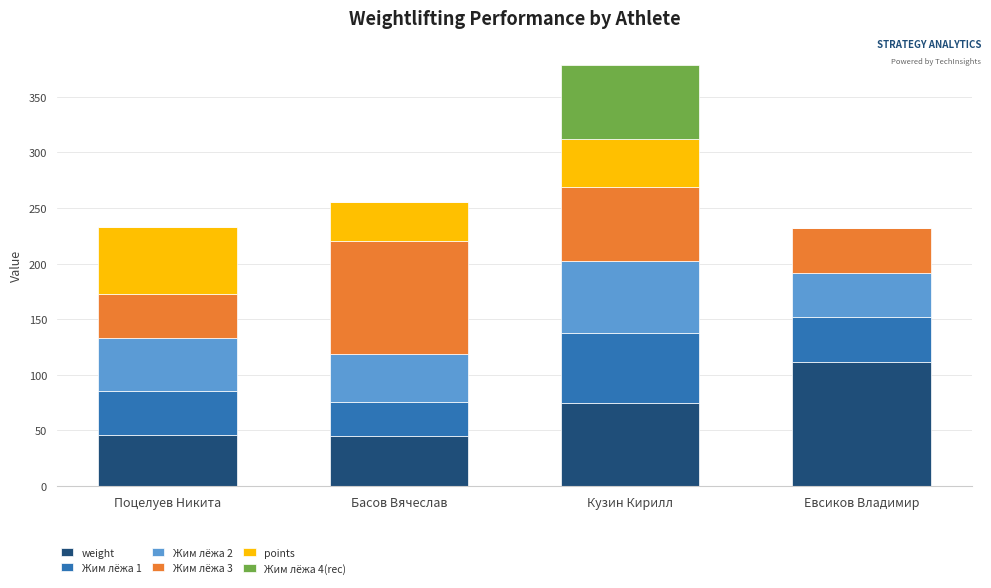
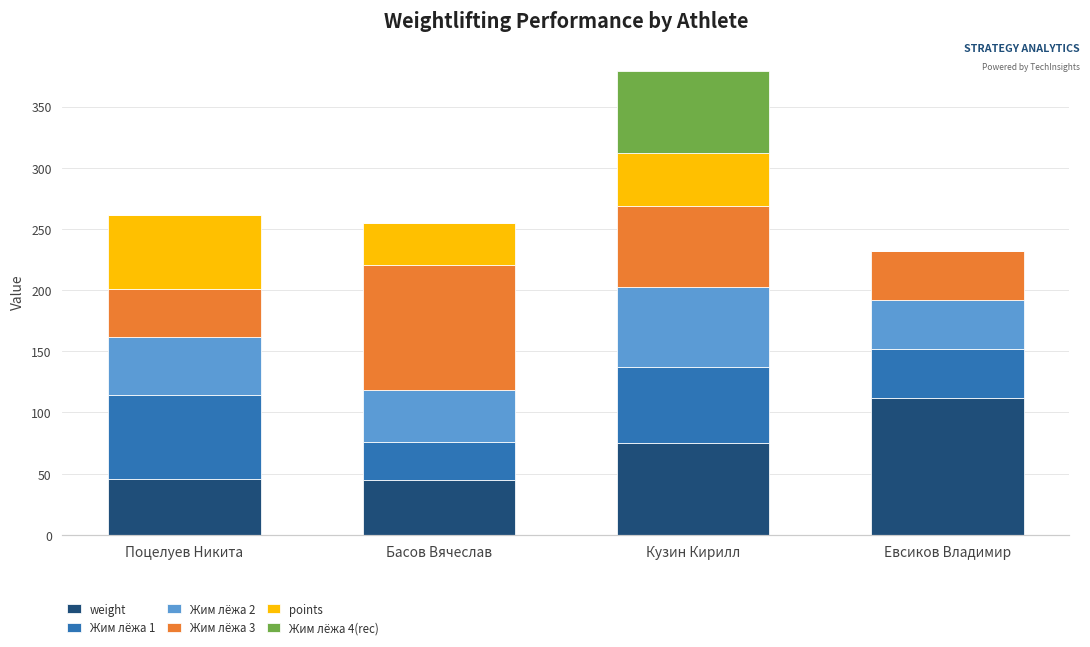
Жим лёжа 1, Поцелуев Никита: 40 -> 69
